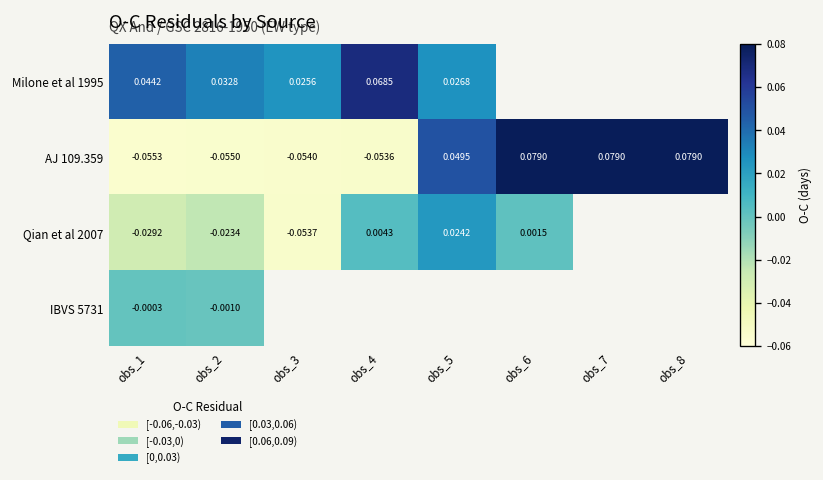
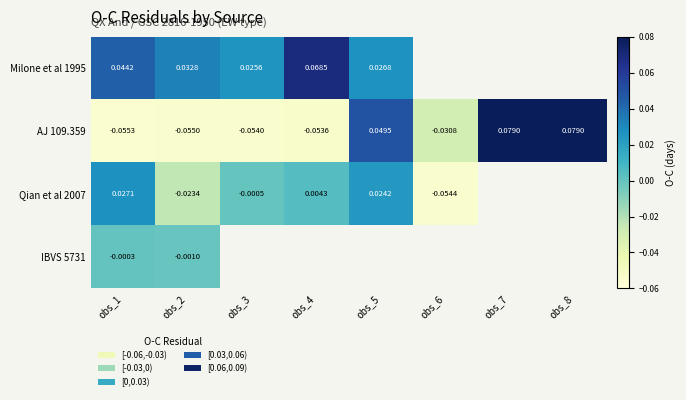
AJ 109.359, obs_6: 0.0790 -> -0.0308
Qian et al 2007, obs_1: -0.0292 -> 0.0271
Qian et al 2007, obs_3: -0.0537 -> -0.0005
Qian et al 2007, obs_6: 0.0015 -> -0.0544
